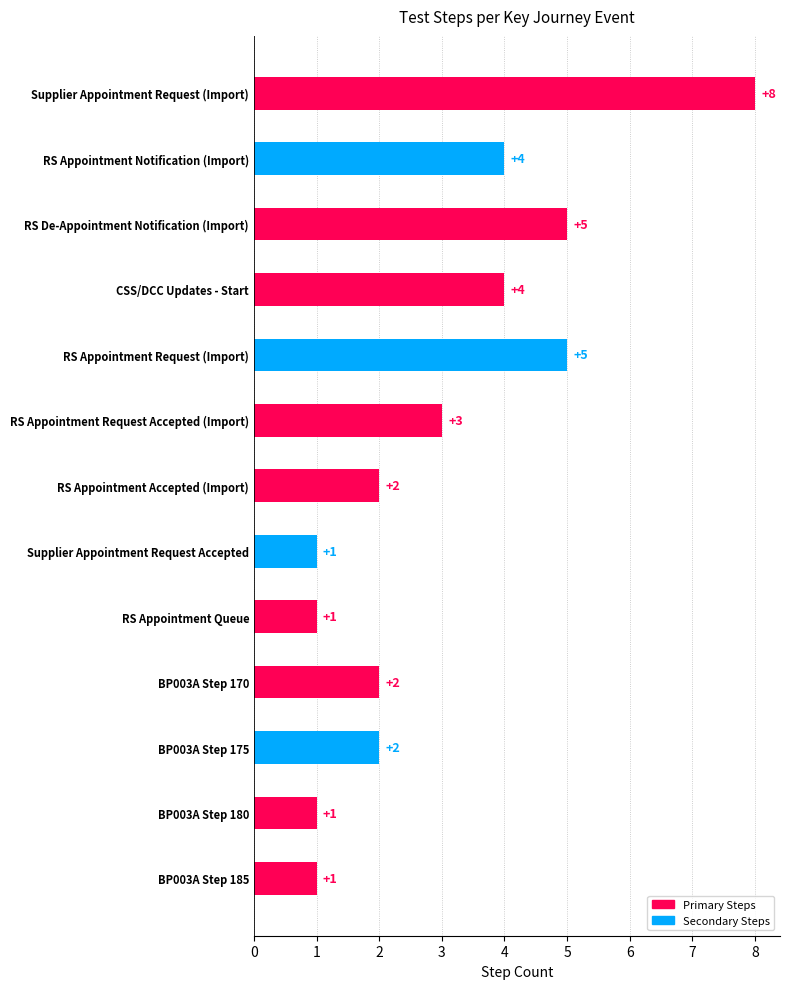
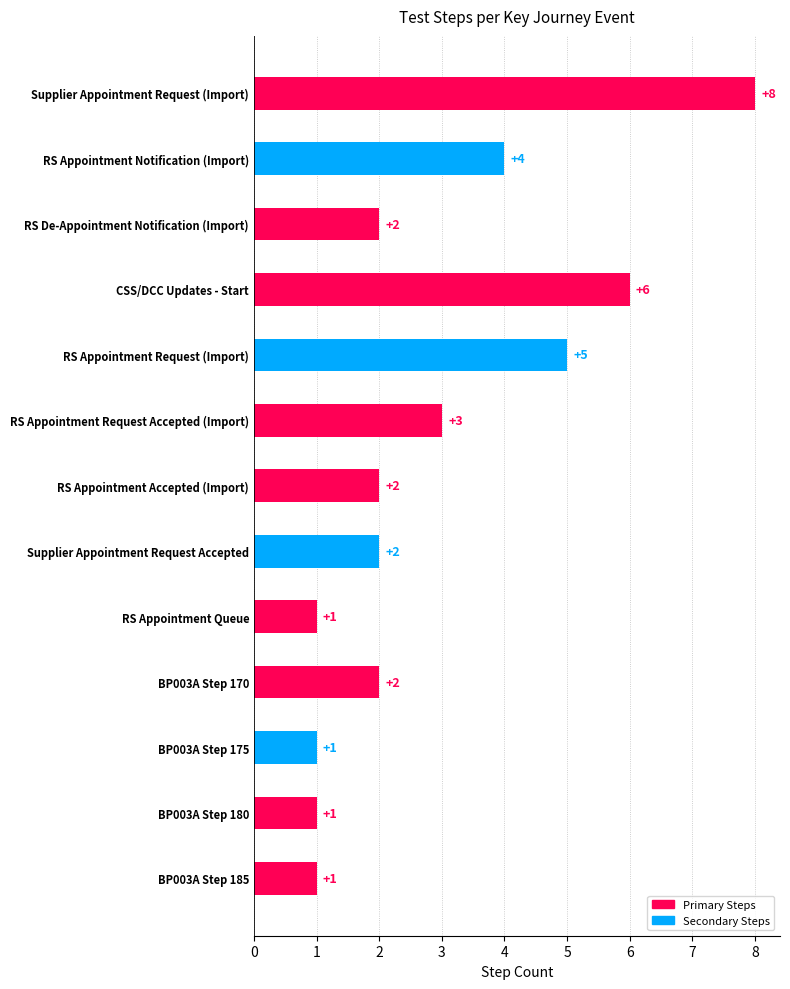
RS De-Appointment Notification (Import): +5 -> +2
CSS/DCC Updates - Start: +4 -> +6
Supplier Appointment Request Accepted: +1 -> +2
BP003A Step 175: +2 -> +1
